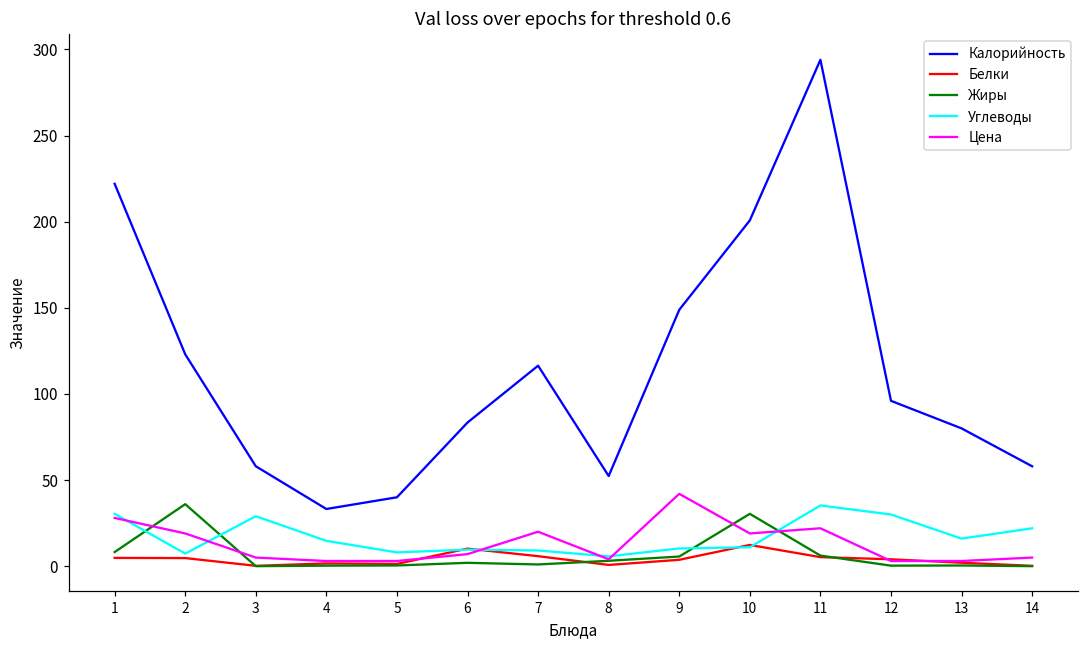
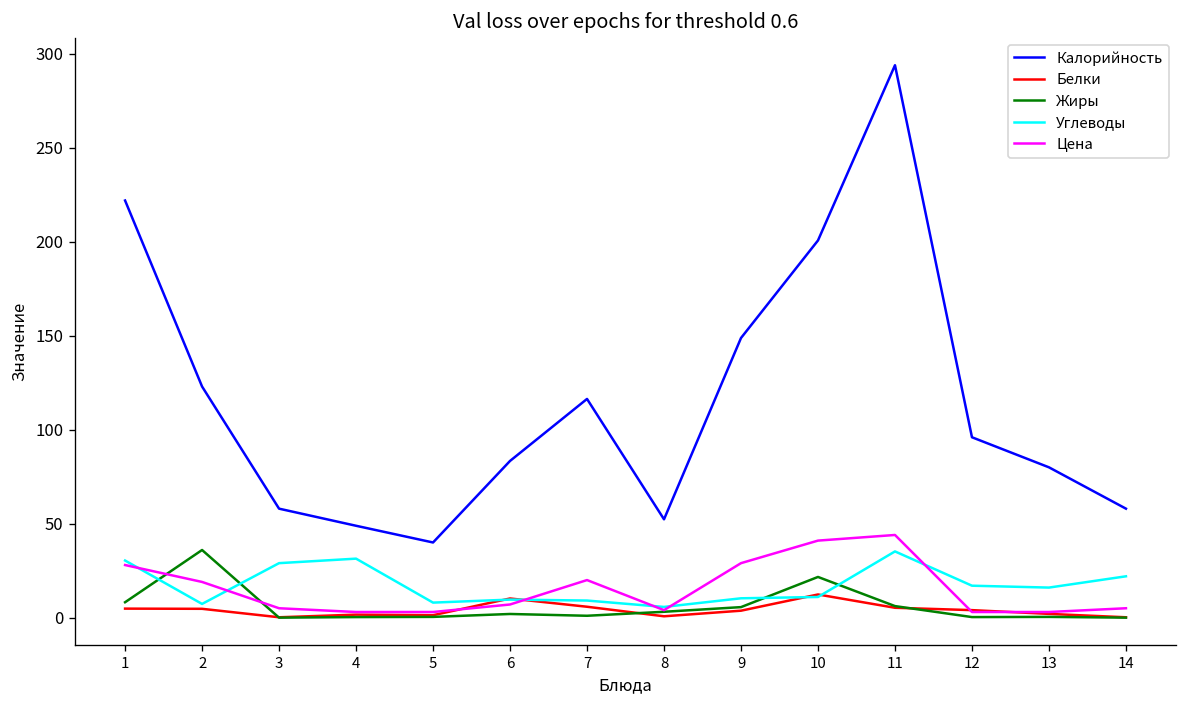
Калорийность, 4: 33 -> 49
Углеводы, 4: 15 -> 31
Цена, 9: 42 -> 29
Жиры, 10: 30 -> 22
Цена, 10: 19 -> 41
Цена, 11: 22 -> 44
Углеводы, 12: 30 -> 17
